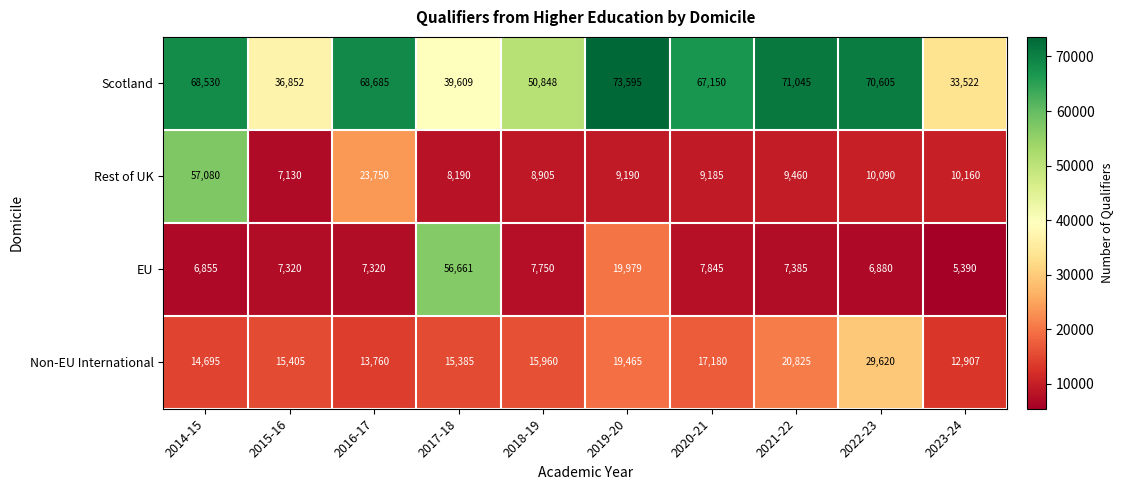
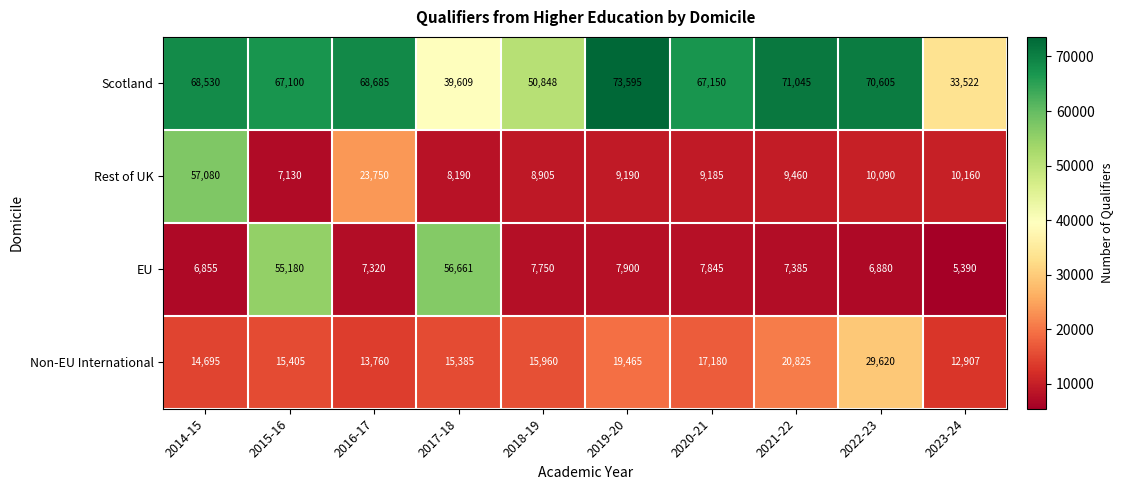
Scotland, 2015-16: 36,852 -> 67,100
EU, 2015-16: 7,320 -> 55,180
EU, 2019-20: 19,979 -> 7,900
